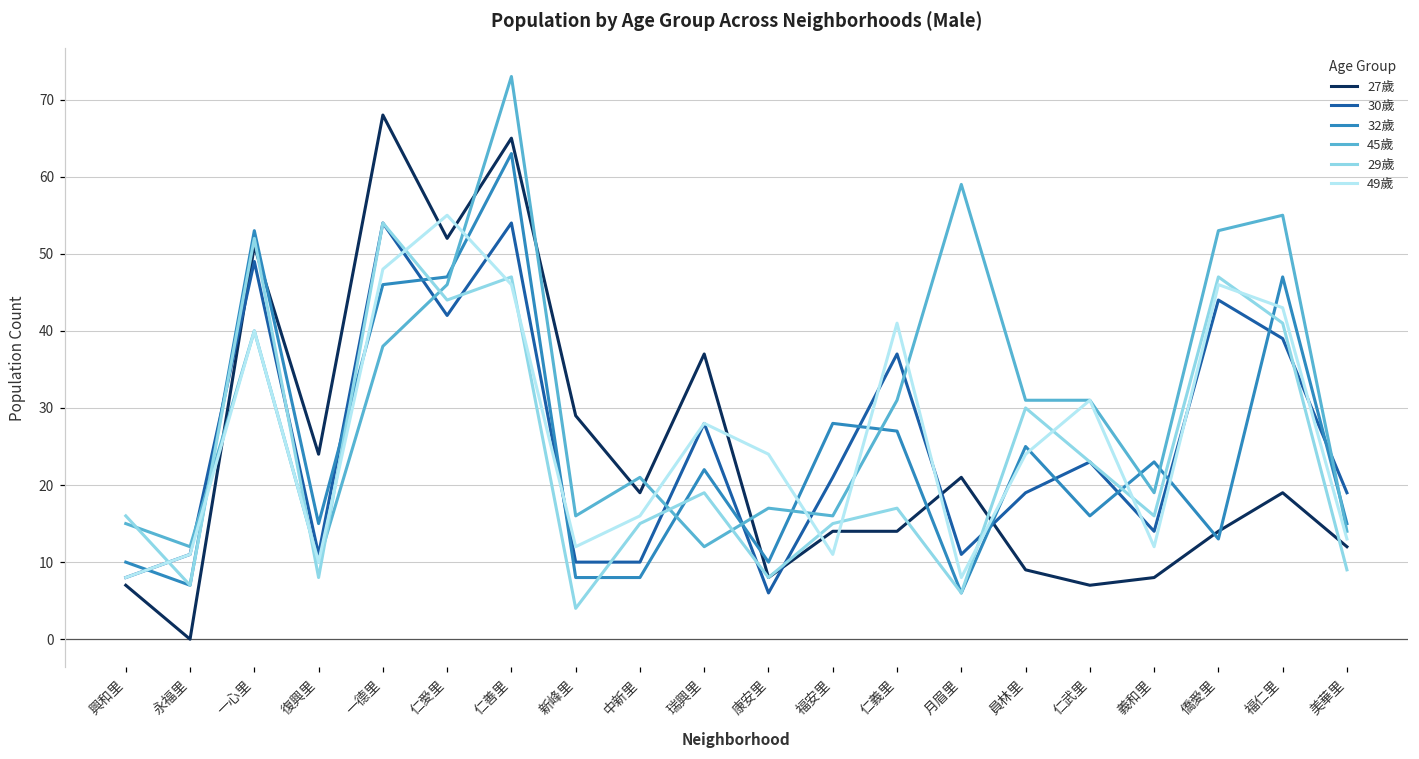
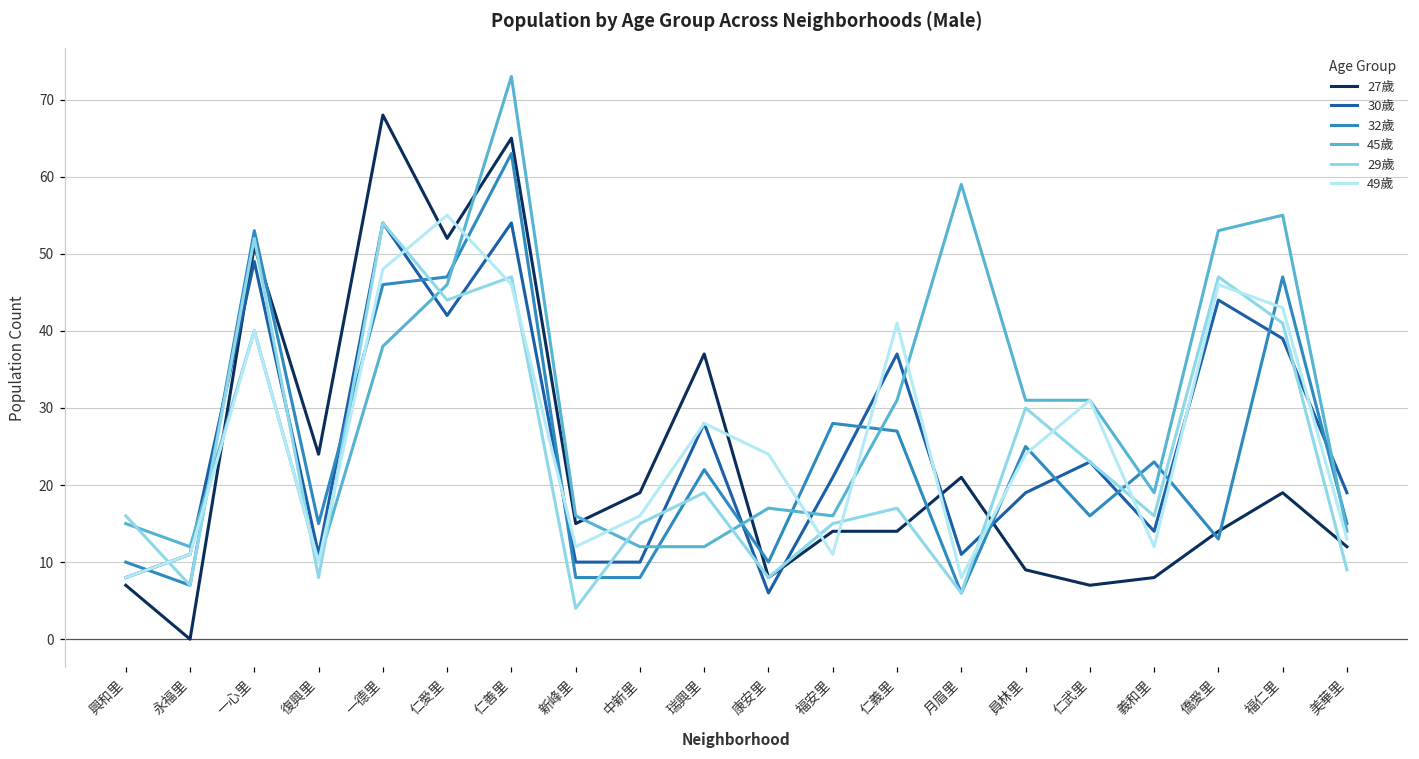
27歲, 新峰里: 29 -> 15
45歲, 中新里: 21 -> 12
